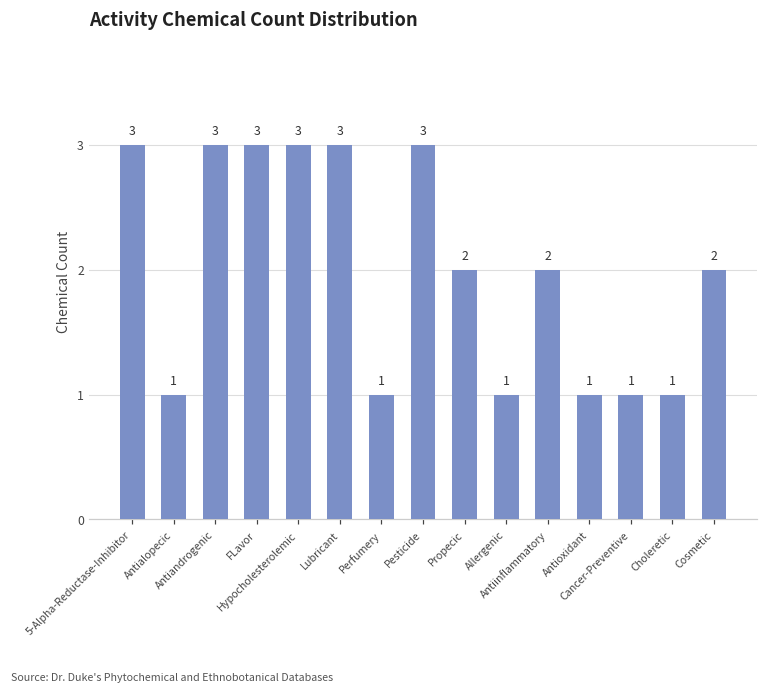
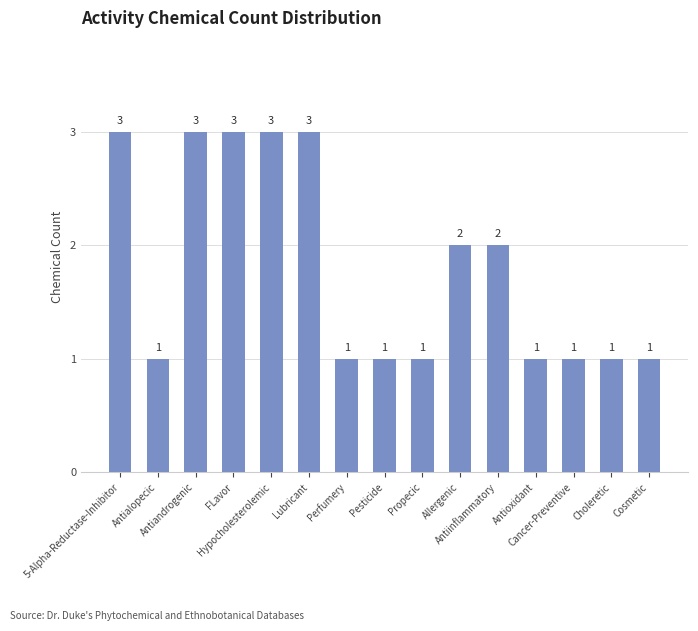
Pesticide: 3 -> 1
Propecic: 2 -> 1
Allergenic: 1 -> 2
Cosmetic: 2 -> 1
